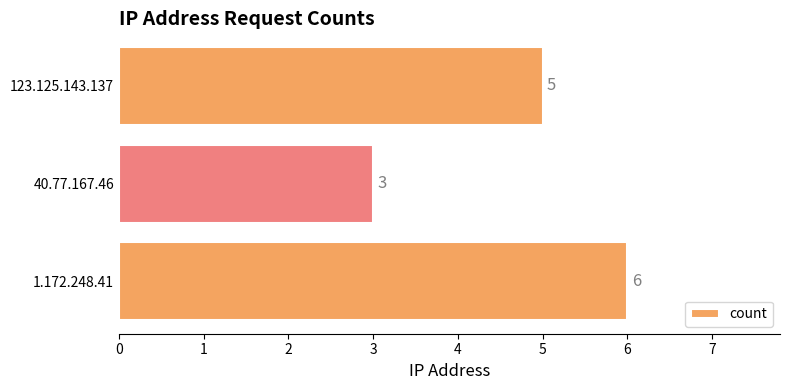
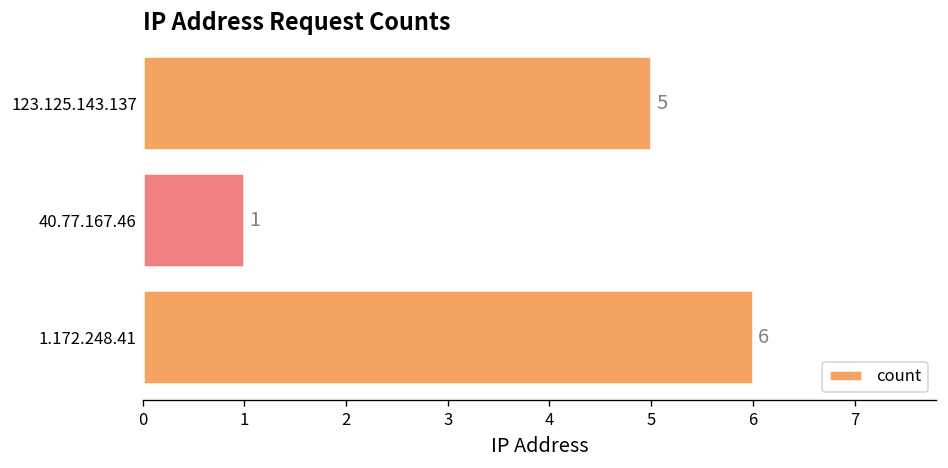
40.77.167.46: 3 -> 1
